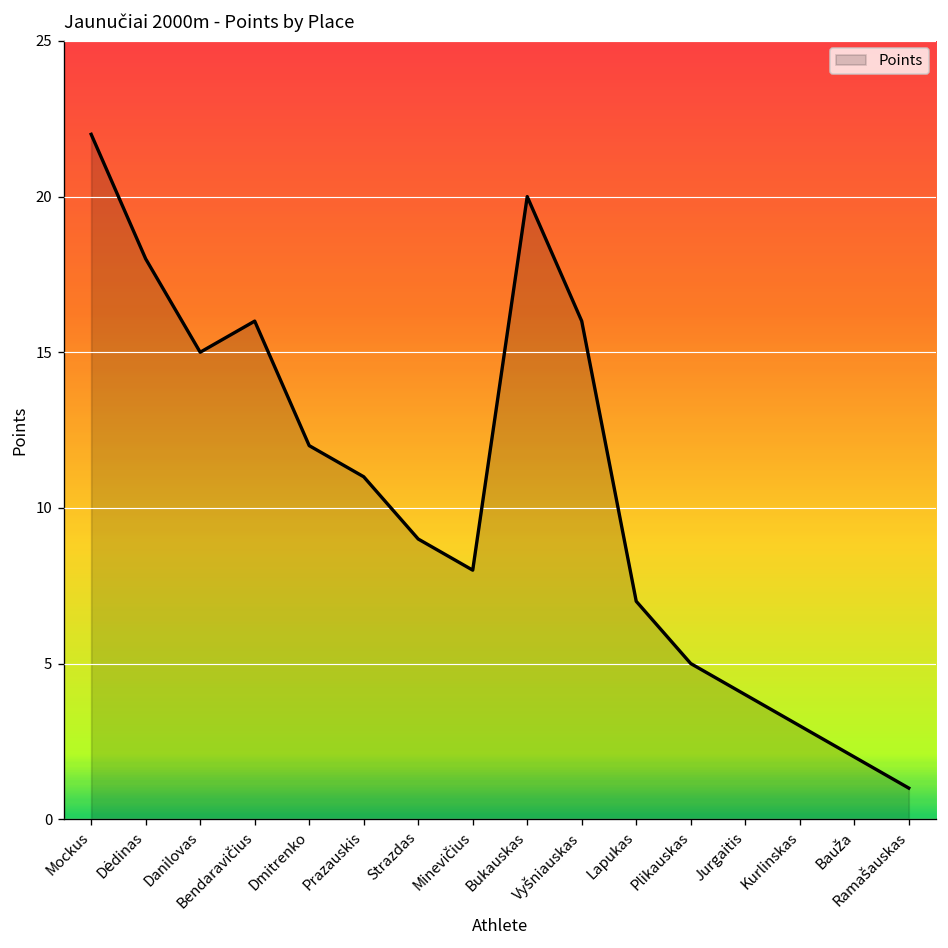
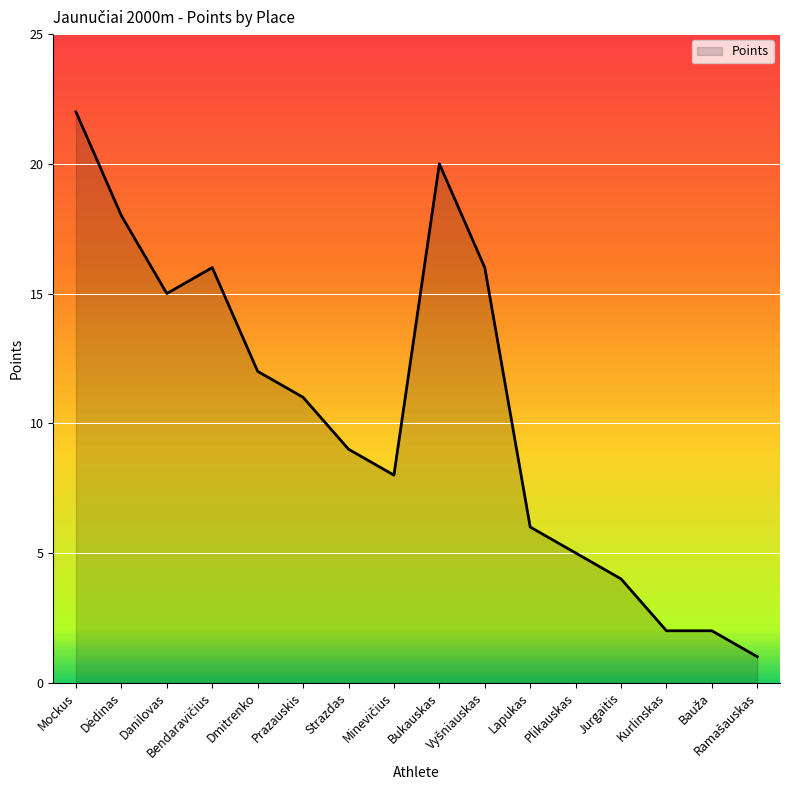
Lapukas: 7 -> 6
Kurlinskas: 3 -> 2
